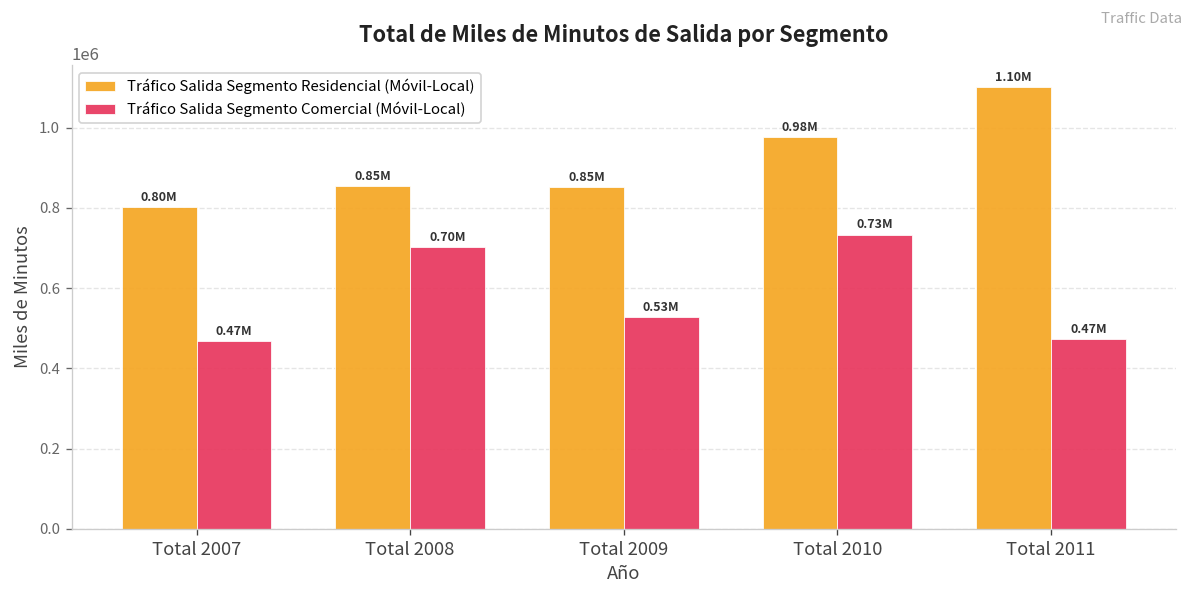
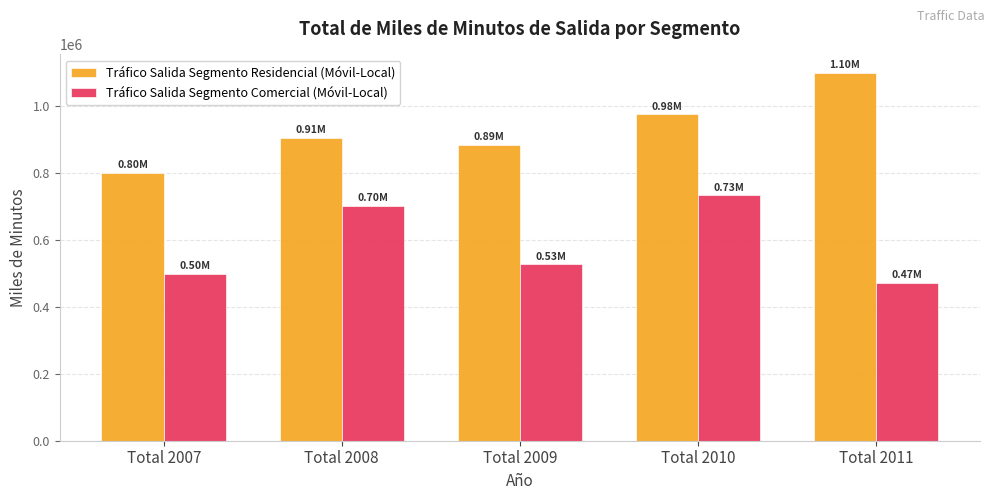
Tráfico Salida Segmento Comercial (Móvil-Local), Total 2007: 0.47M -> 0.50M
Tráfico Salida Segmento Residencial (Móvil-Local), Total 2008: 0.85M -> 0.91M
Tráfico Salida Segmento Residencial (Móvil-Local), Total 2009: 0.85M -> 0.89M
